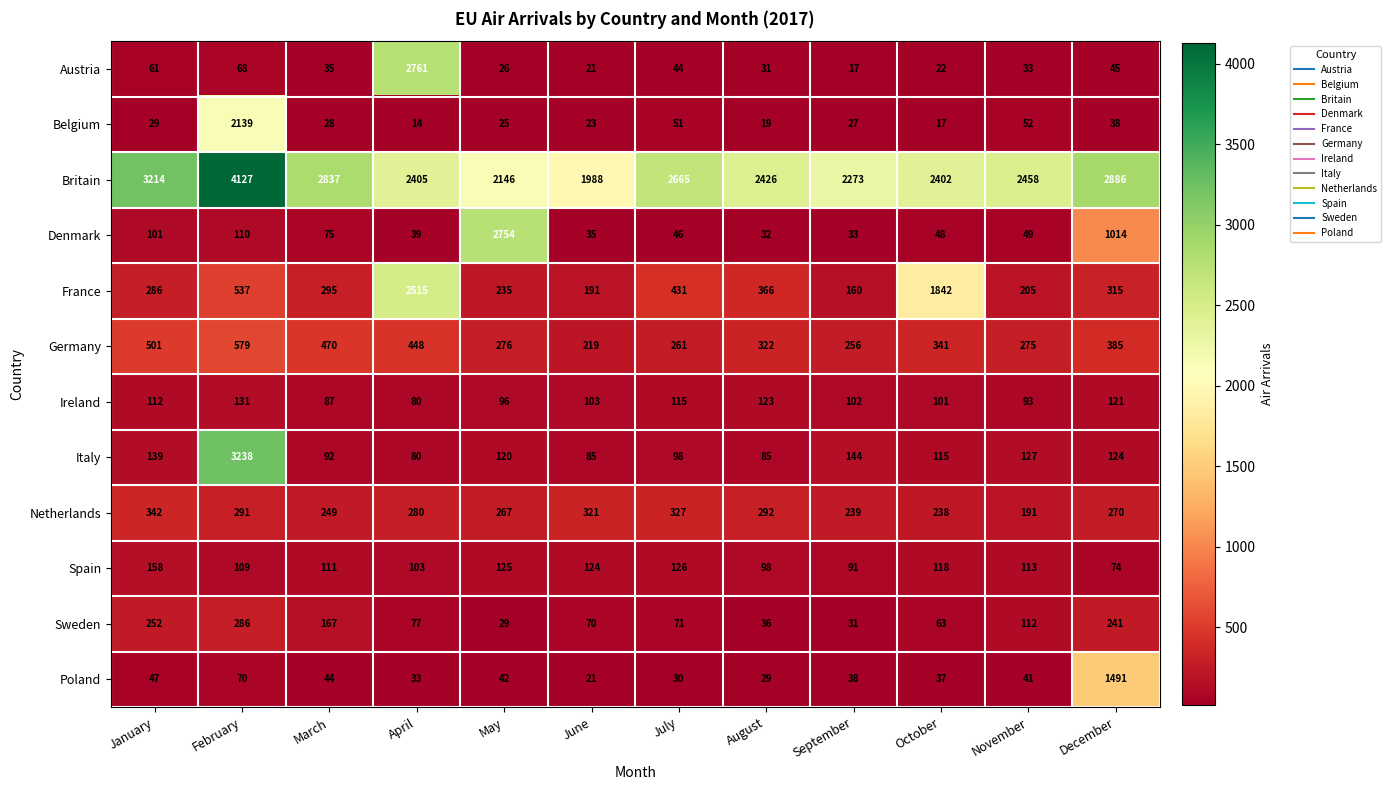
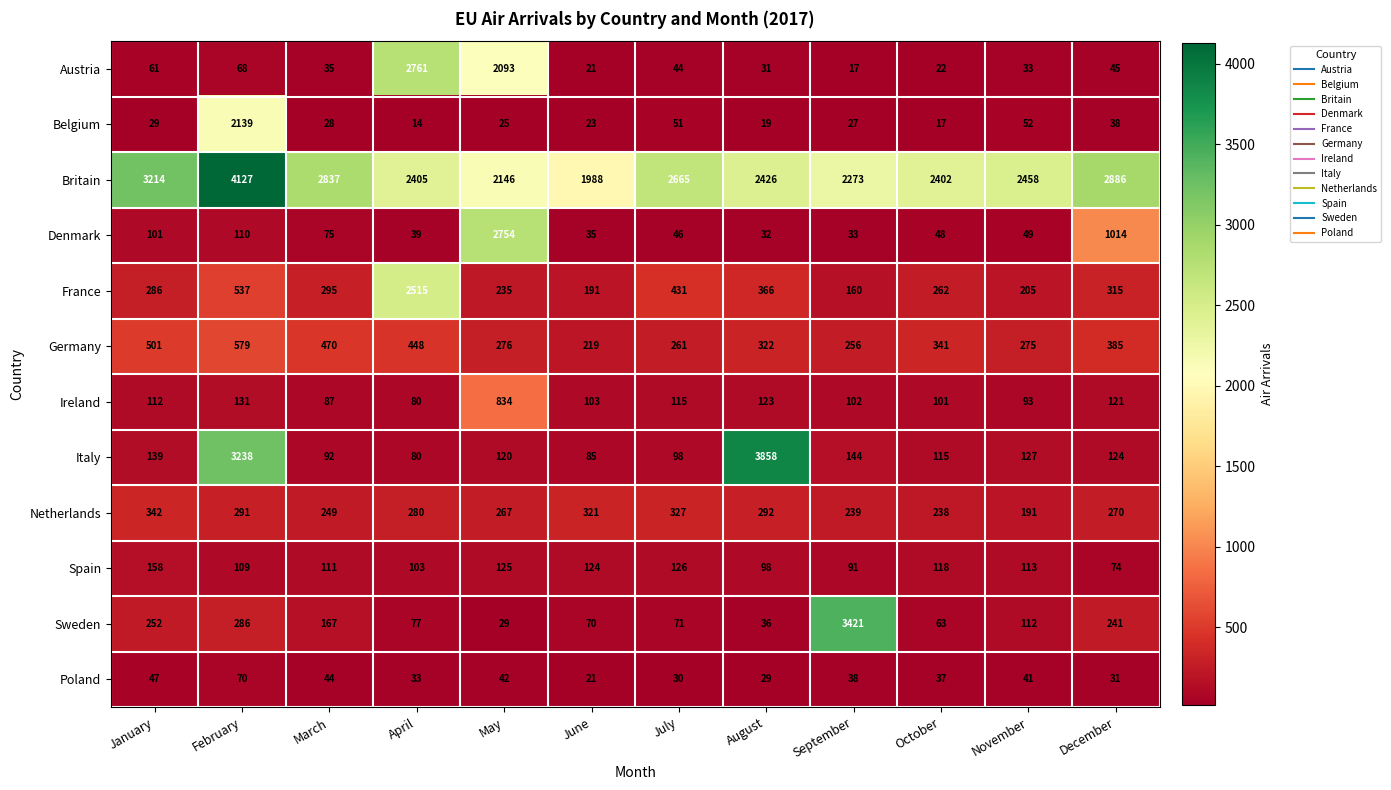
Austria, May: 26 -> 2093
France, October: 1842 -> 262
Ireland, May: 96 -> 834
Italy, August: 85 -> 3858
Sweden, September: 31 -> 3421
Poland, December: 1491 -> 31
